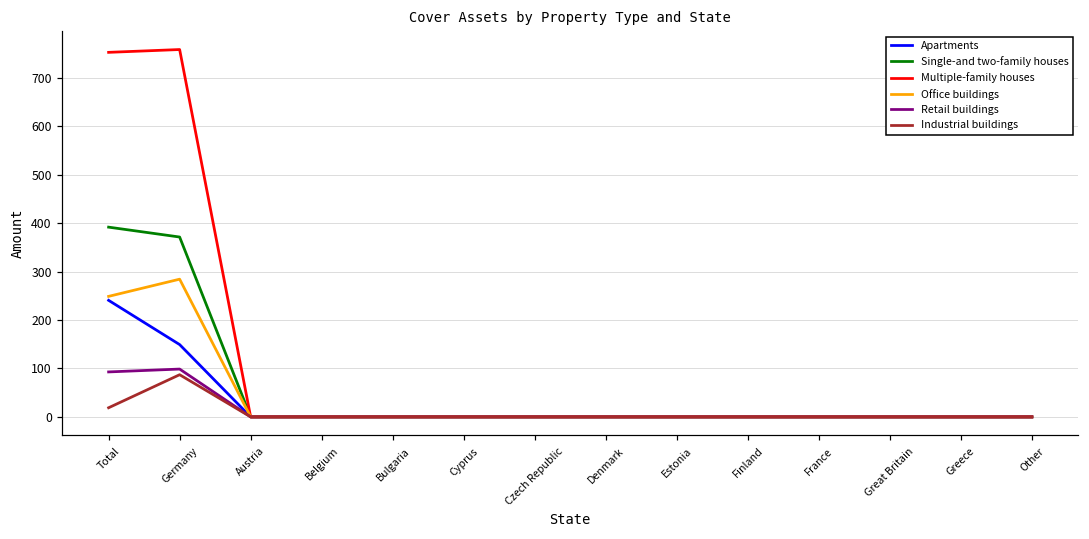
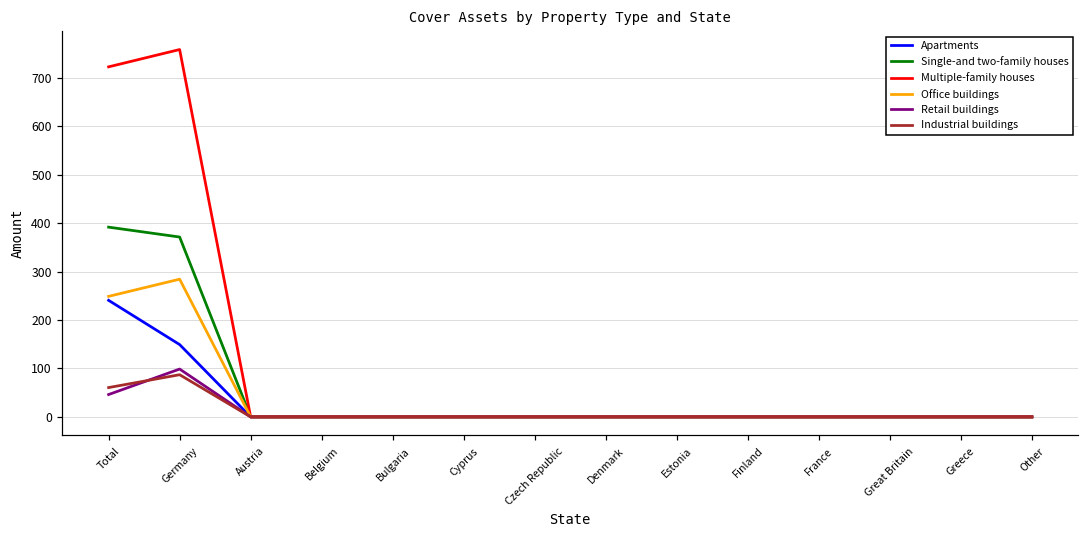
Multiple-family houses, Total: 750 -> 720
Retail buildings, Total: 90 -> 50
Industrial buildings, Total: 20 -> 60
